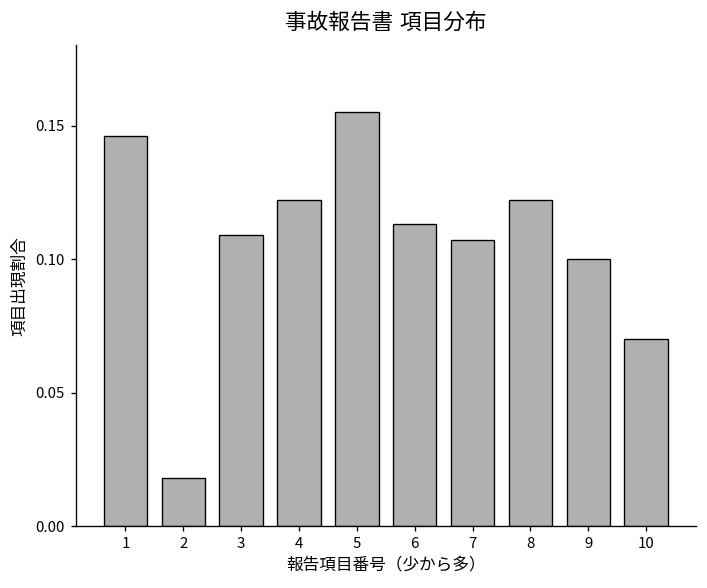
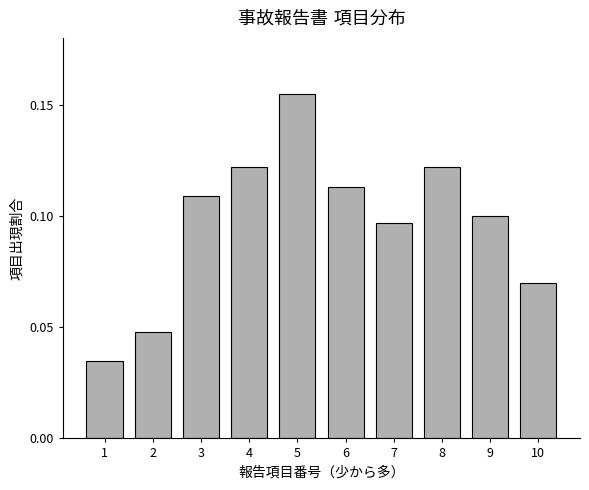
1: 0.146 -> 0.035
2: 0.018 -> 0.048
7: 0.107 -> 0.097
